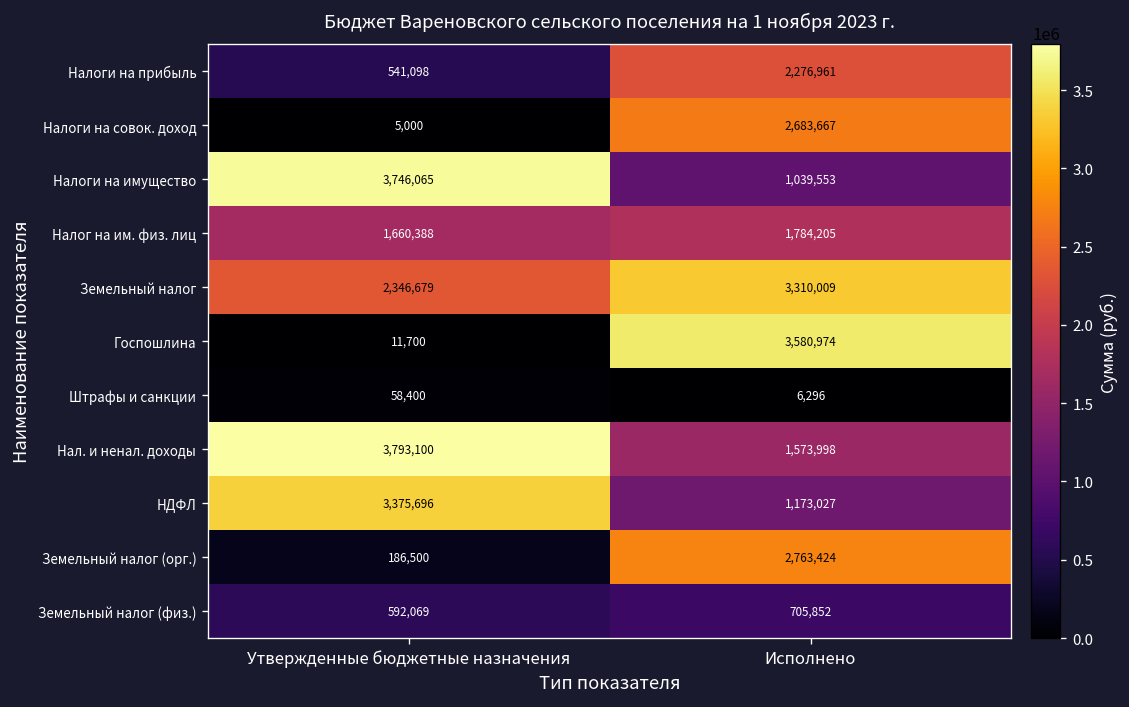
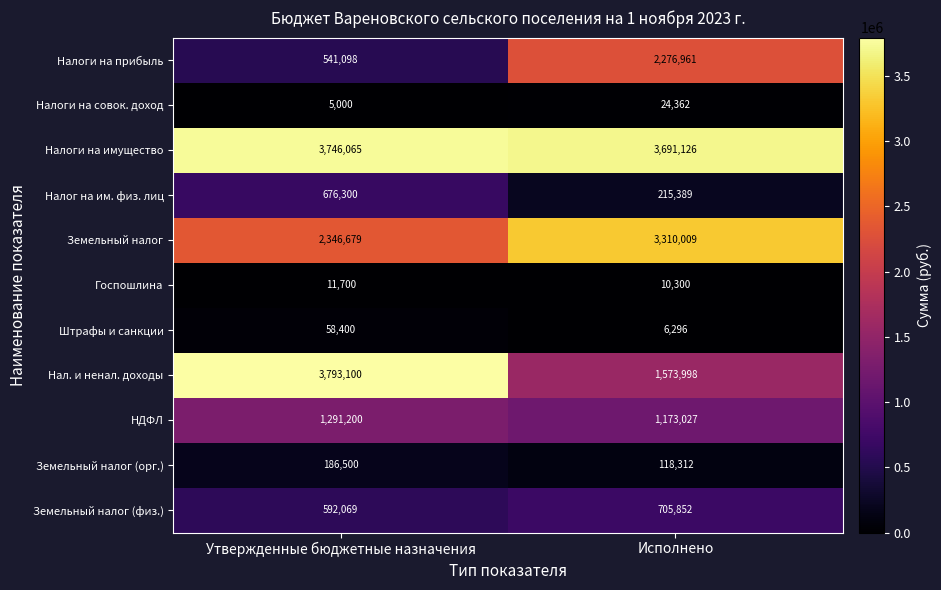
Налоги на совок. доход, Исполнено: 2,683,667 -> 24,362
Налоги на имущество, Исполнено: 1,039,553 -> 3,691,126
Налог на им. физ. лиц, Утвержденные бюджетные назначения: 1,660,388 -> 676,300
Налог на им. физ. лиц, Исполнено: 1,784,205 -> 215,389
Госпошлина, Исполнено: 3,580,974 -> 10,300
НДФЛ, Утвержденные бюджетные назначения: 3,375,696 -> 1,291,200
Земельный налог (орг.), Исполнено: 2,763,424 -> 118,312
